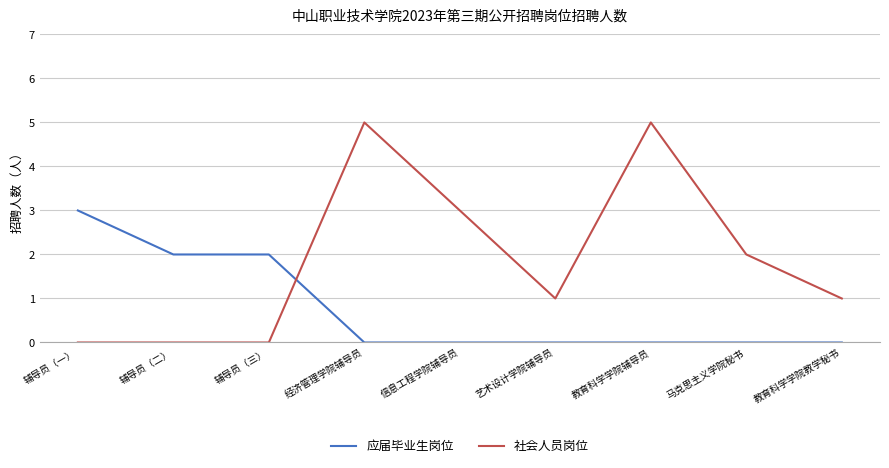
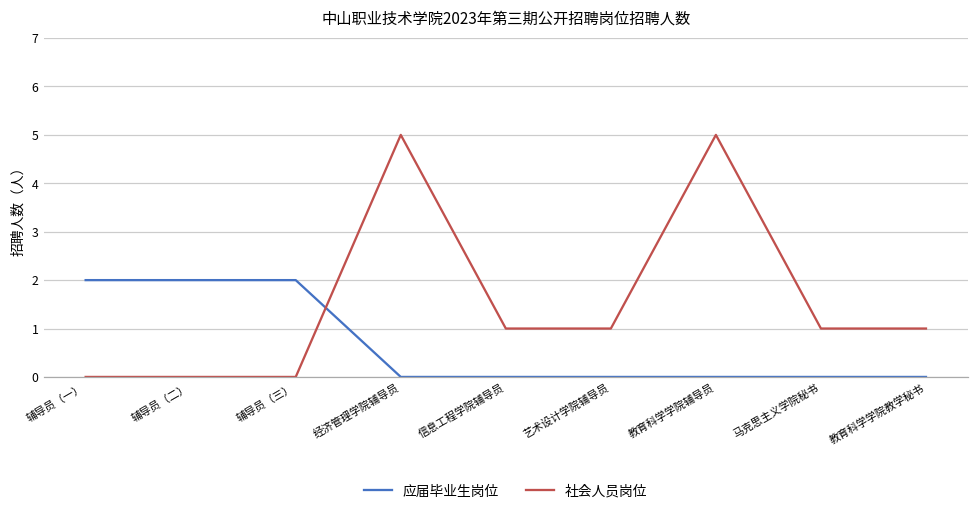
应届毕业生岗位, 辅导员（一）: 3 -> 2
社会人员岗位, 信息工程学院辅导员: 3 -> 1
社会人员岗位, 马克思主义学院秘书: 2 -> 1
